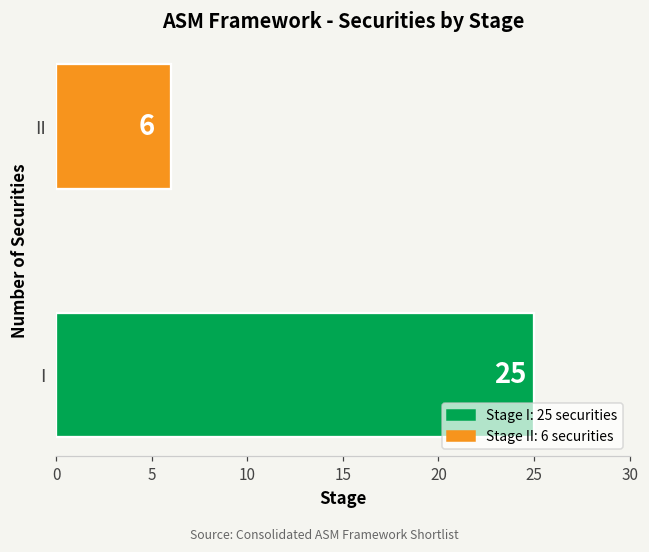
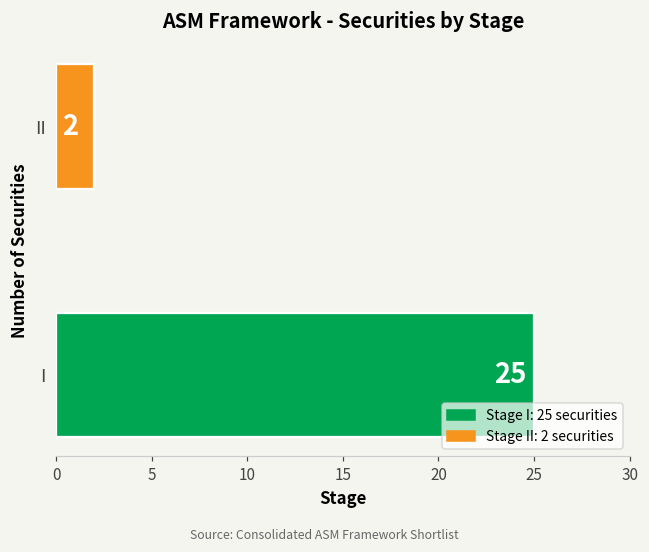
II: 6 -> 2
